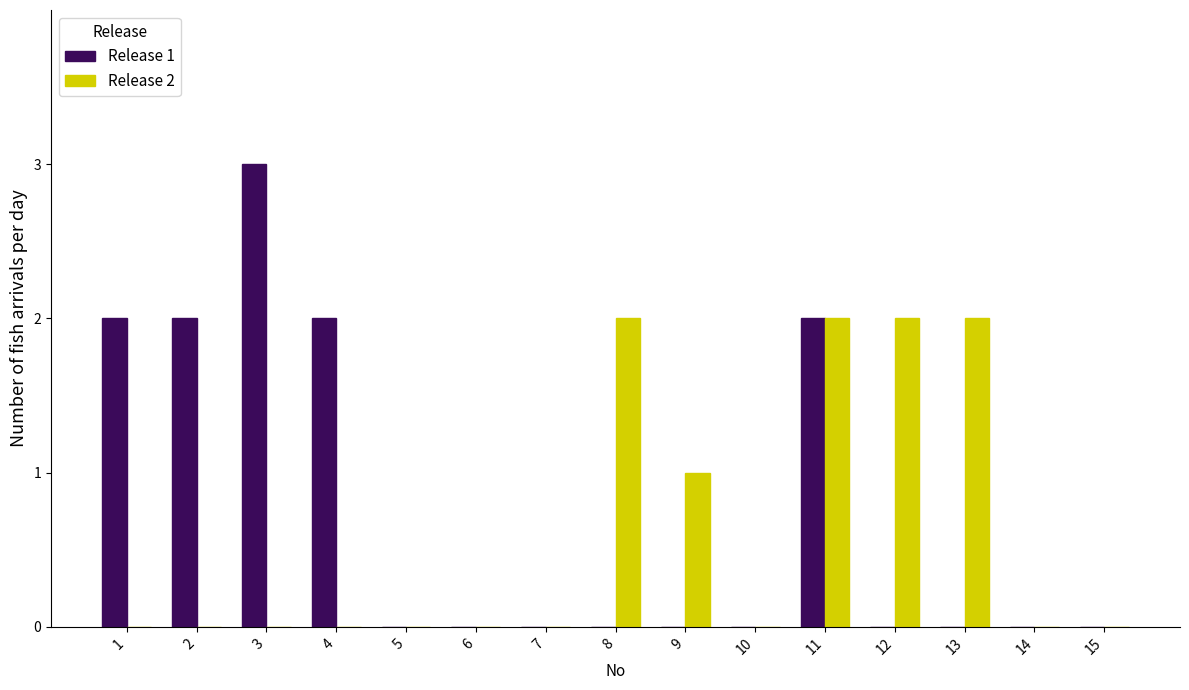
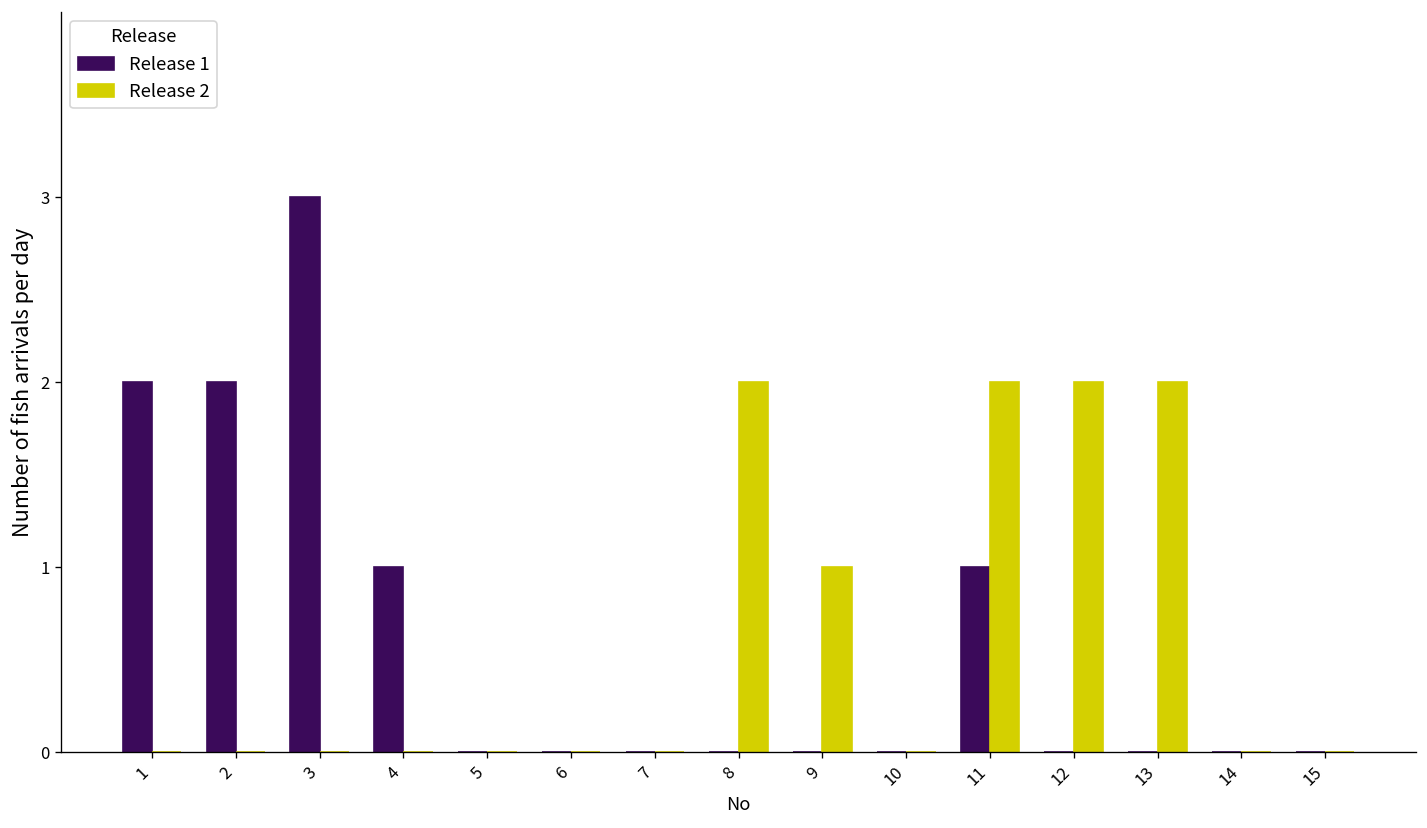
Release 1, 4: 2 -> 1
Release 1, 11: 2 -> 1
